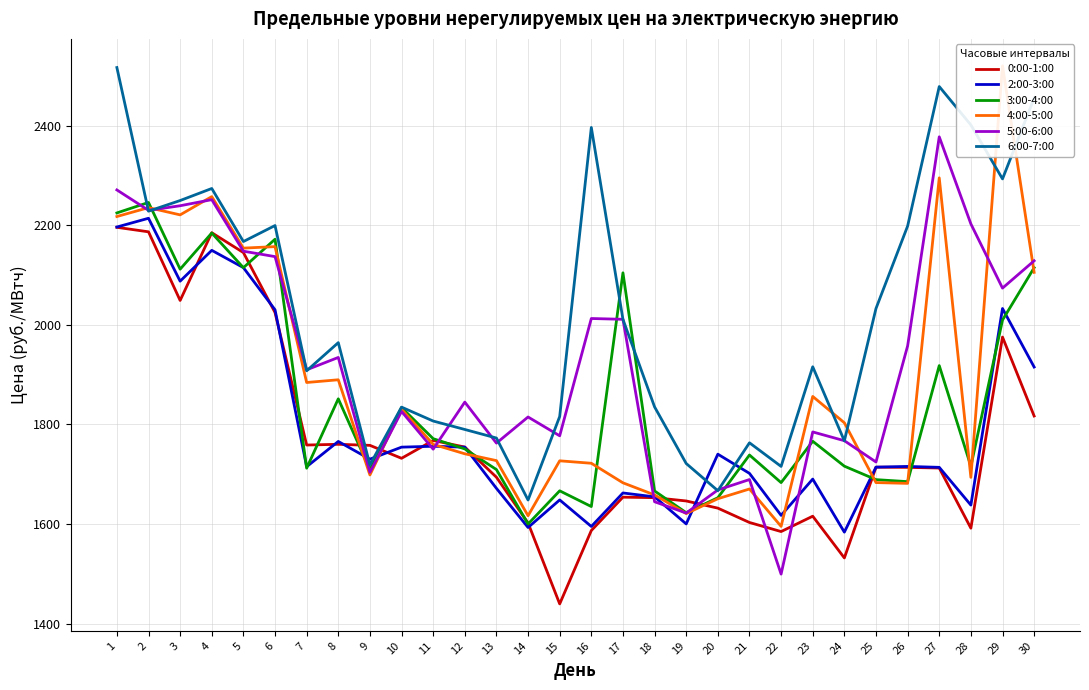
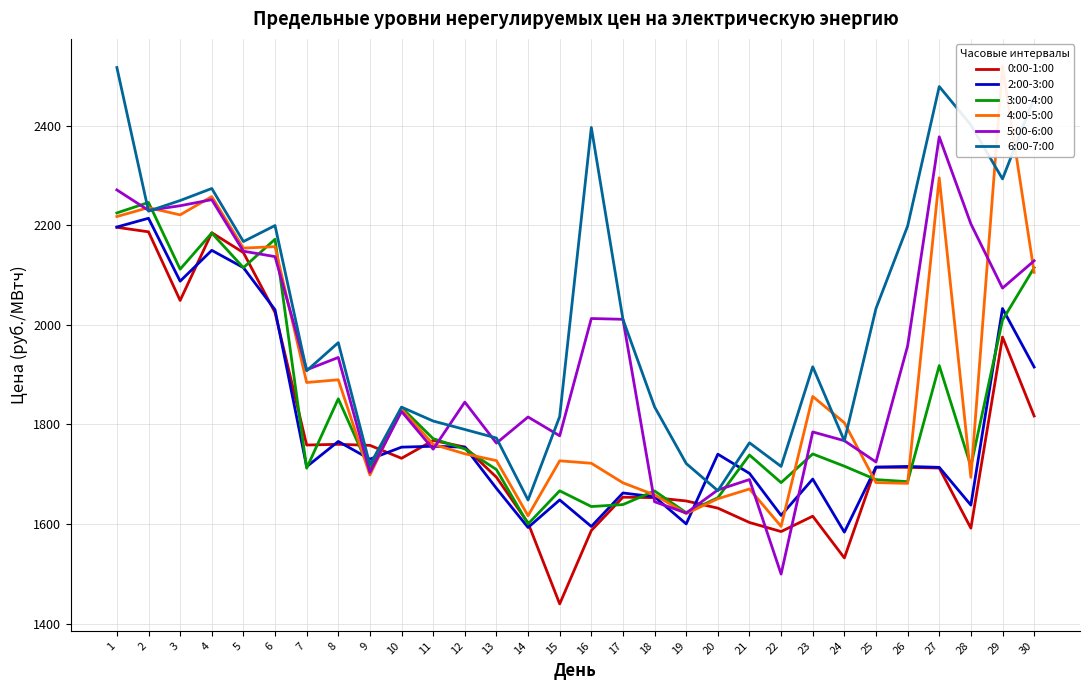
3:00-4:00, 17: 2100 -> 1640
3:00-4:00, 23: 1770 -> 1740
